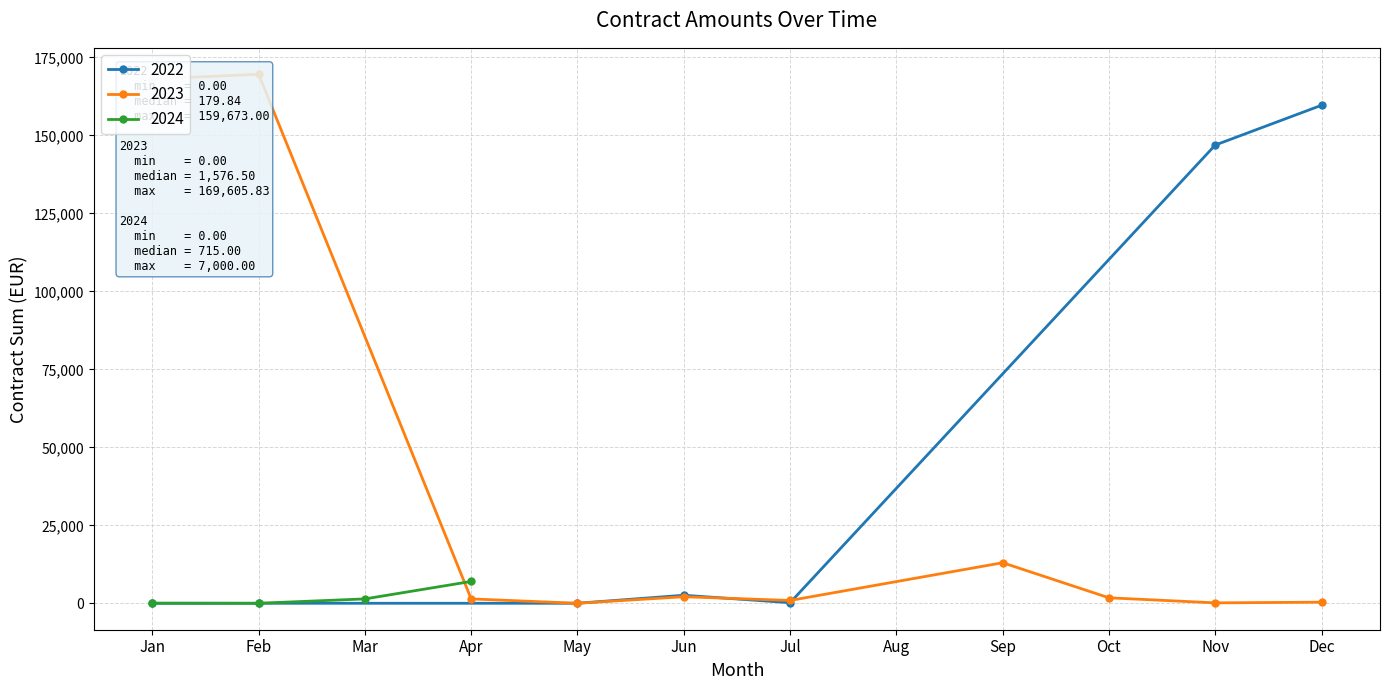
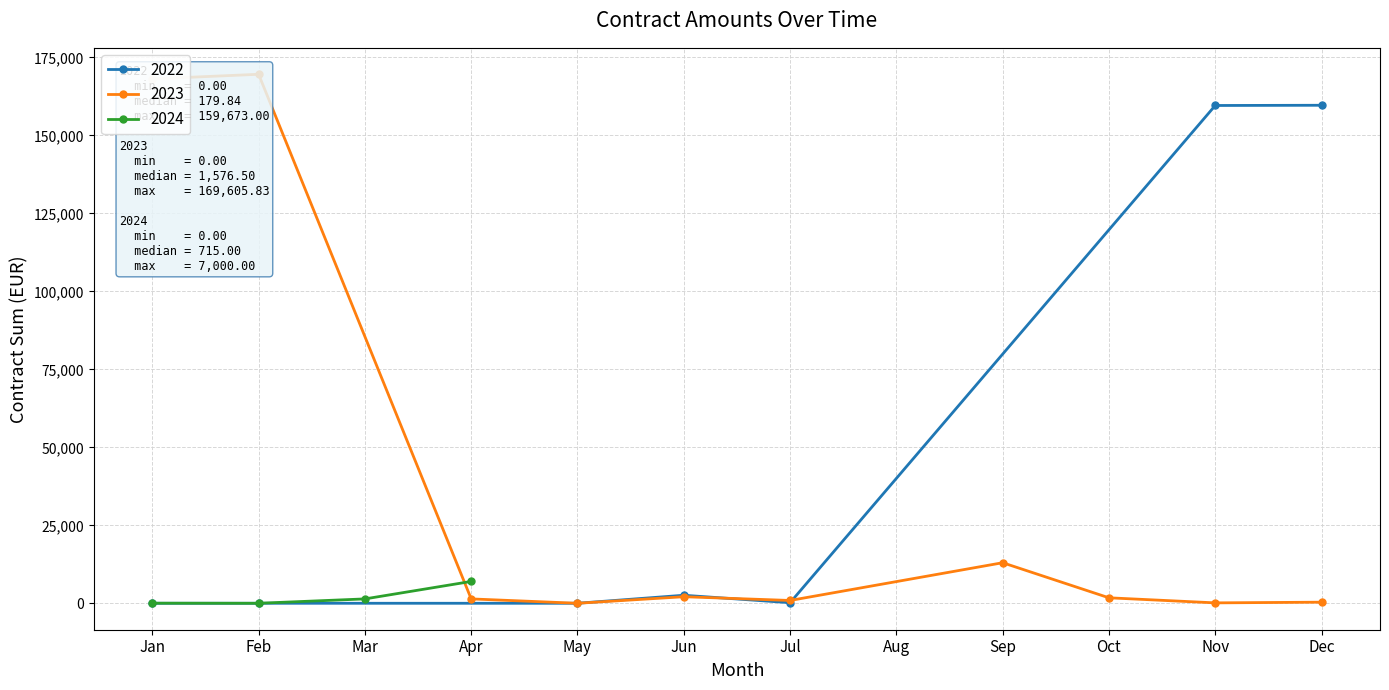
2022, Nov: 147,000 -> 160,000
